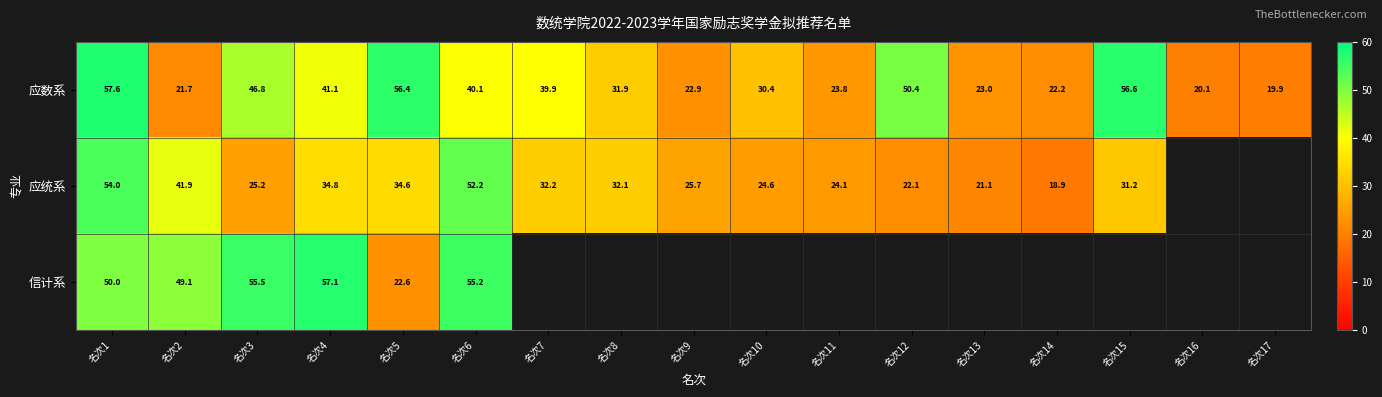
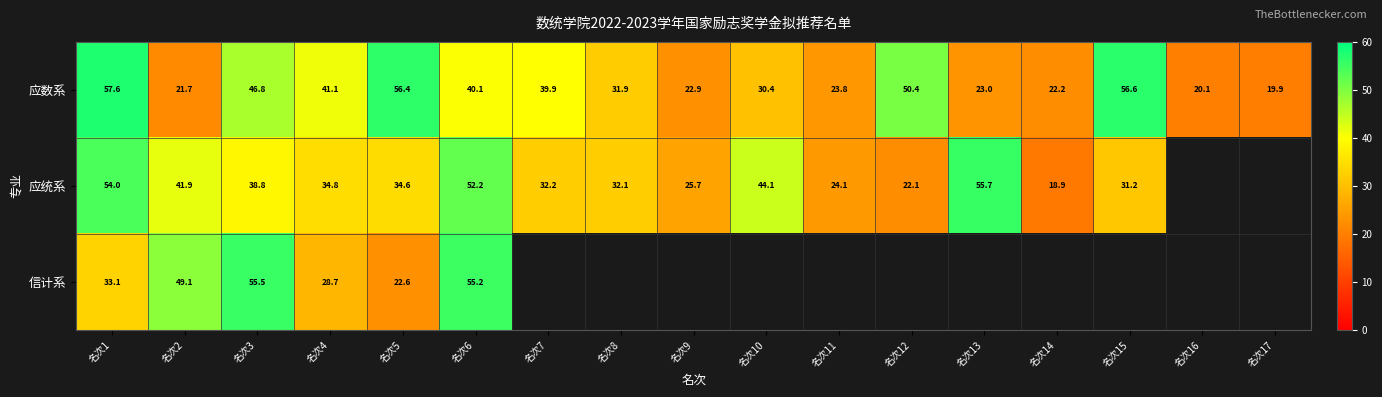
应统系, 名次3: 25.2 -> 38.8
应统系, 名次10: 24.6 -> 44.1
应统系, 名次13: 21.1 -> 55.7
信计系, 名次1: 50.0 -> 33.1
信计系, 名次4: 57.1 -> 28.7
